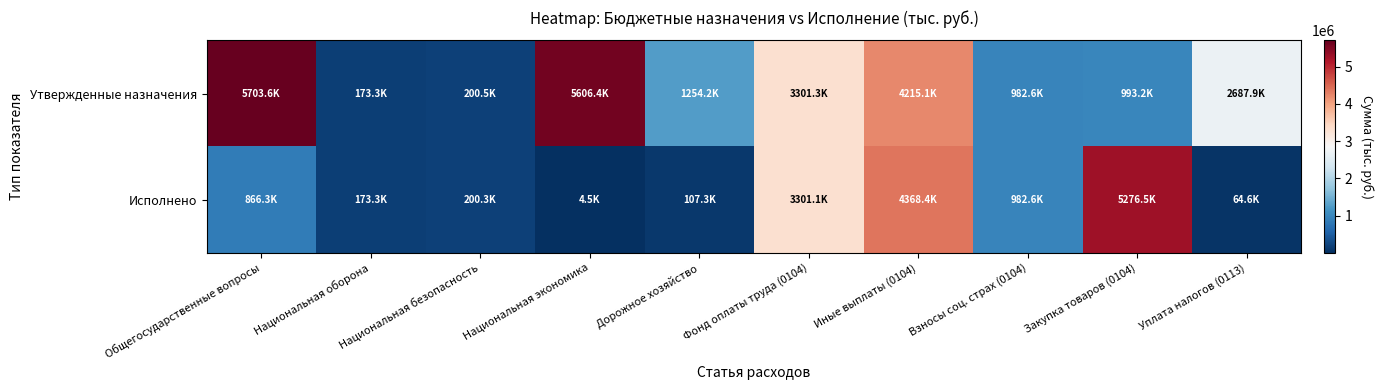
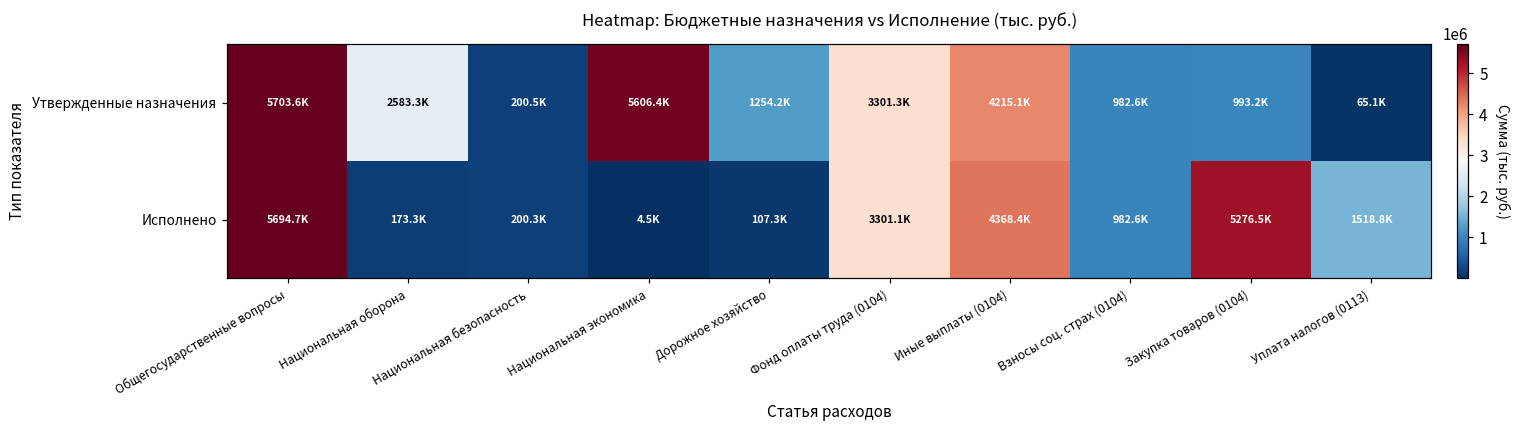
Утвержденные назначения, Национальная оборона: 173.3K -> 2583.3K
Утвержденные назначения, Уплата налогов (0113): 2687.9K -> 65.1K
Исполнено, Общегосударственные вопросы: 866.3K -> 5694.7K
Исполнено, Уплата налогов (0113): 64.6K -> 1518.8K
